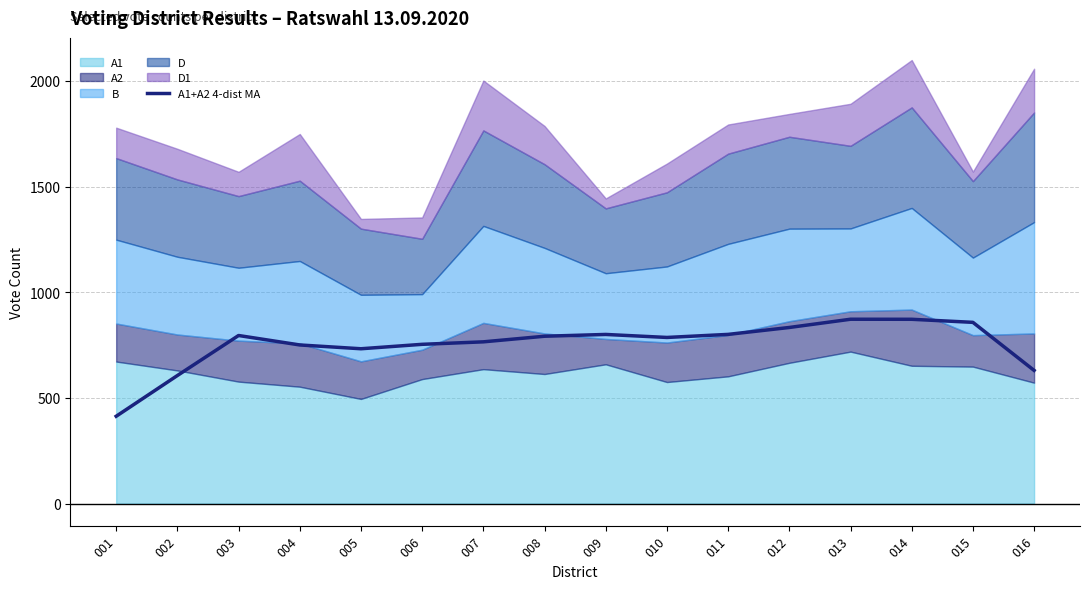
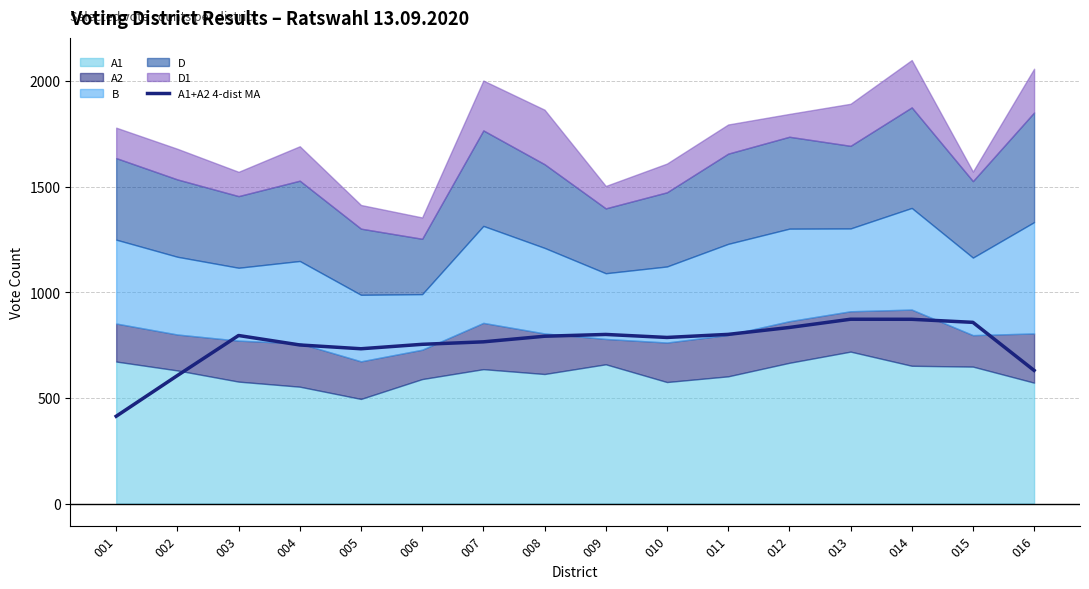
D1, 004: 220 -> 160
D1, 005: 50 -> 110
D1, 008: 180 -> 260
D1, 009: 50 -> 110
